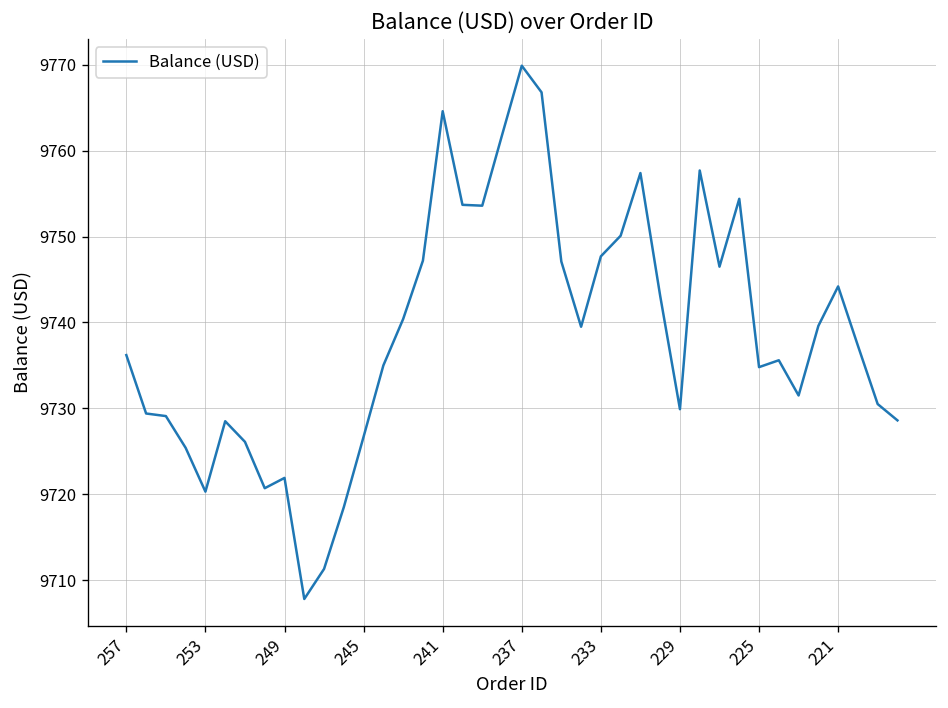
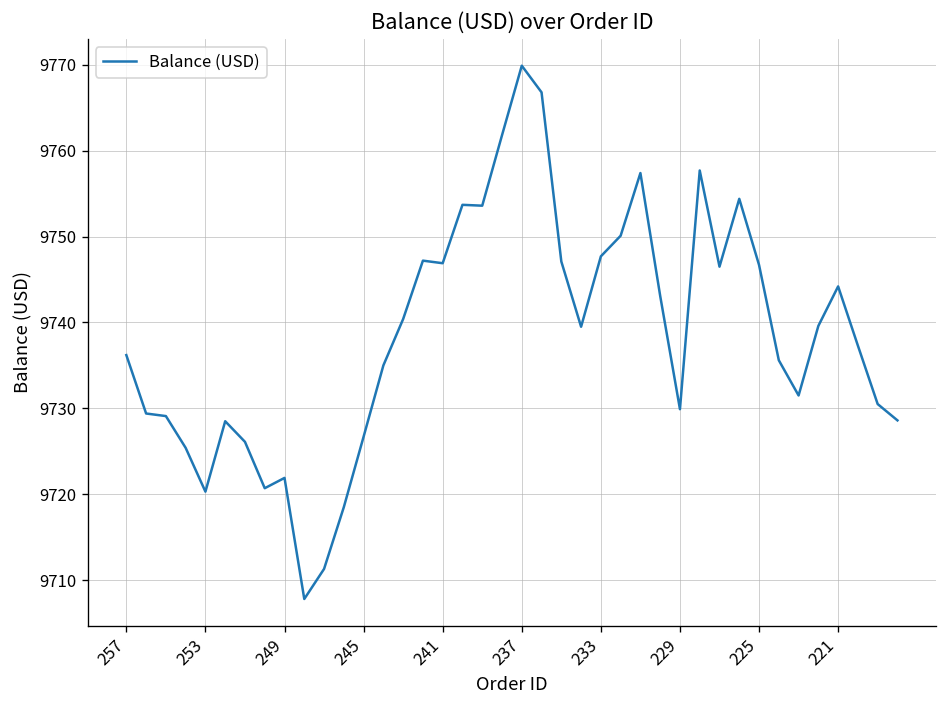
241: 9765 -> 9747
225: 9735 -> 9747
